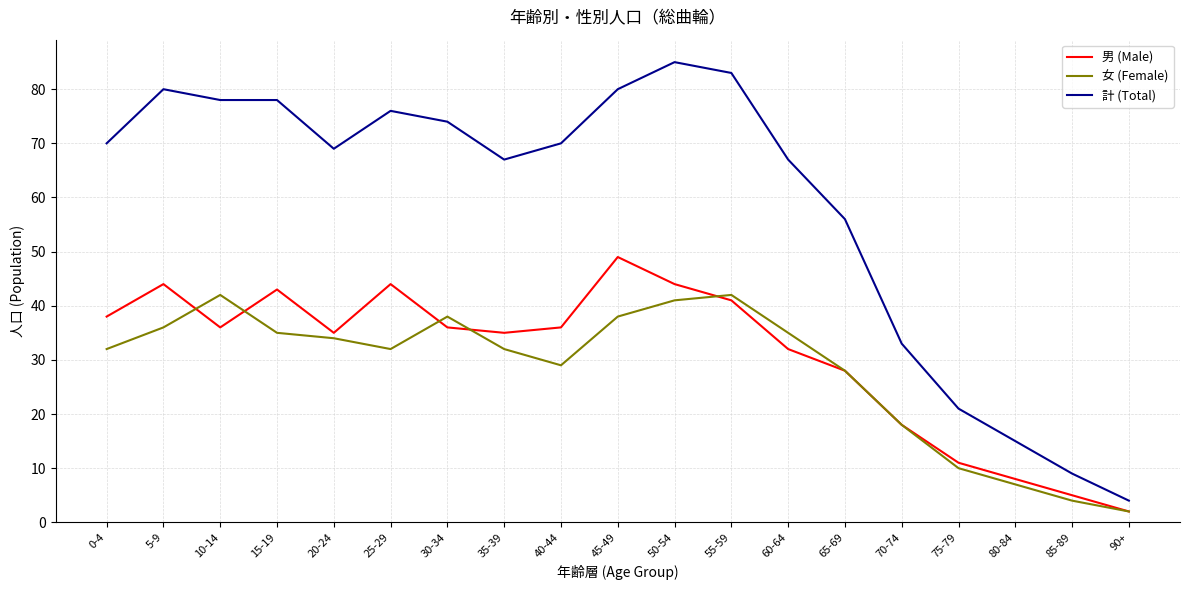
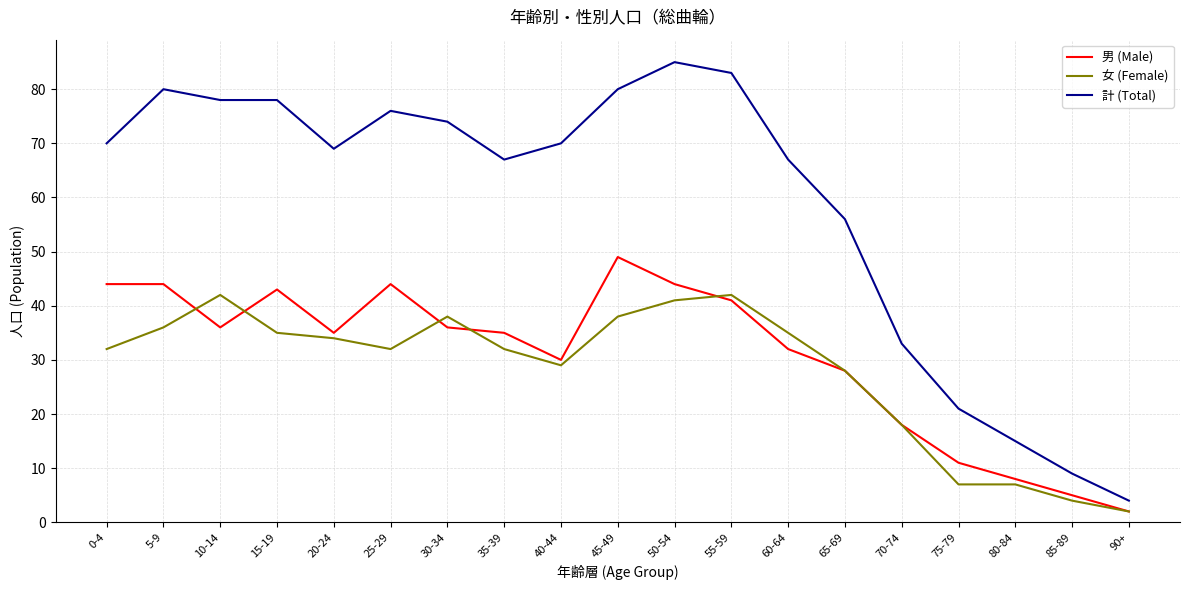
男 (Male), 0-4: 38 -> 44
男 (Male), 40-44: 36 -> 30
女 (Female), 75-79: 10 -> 7
